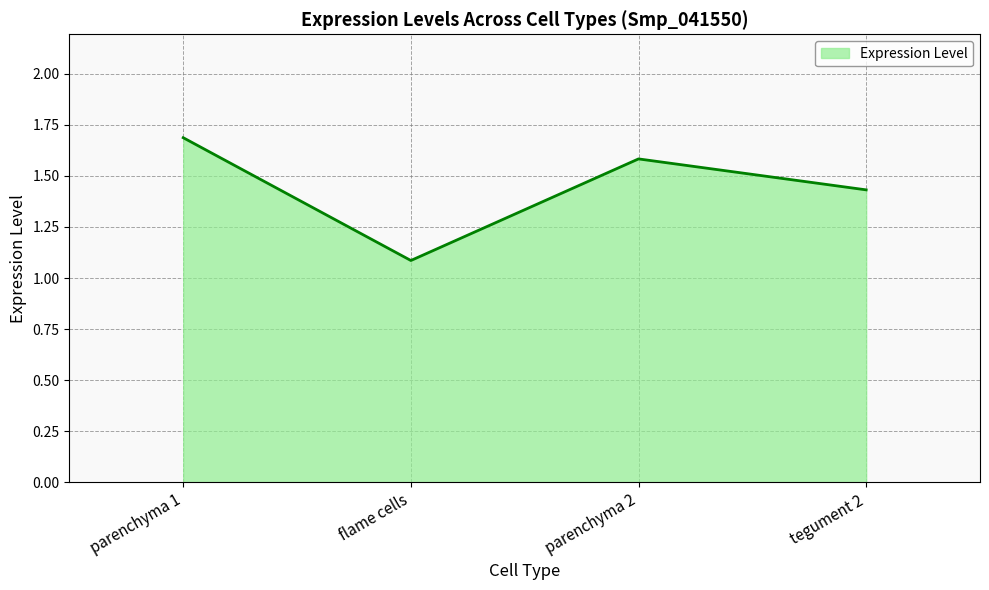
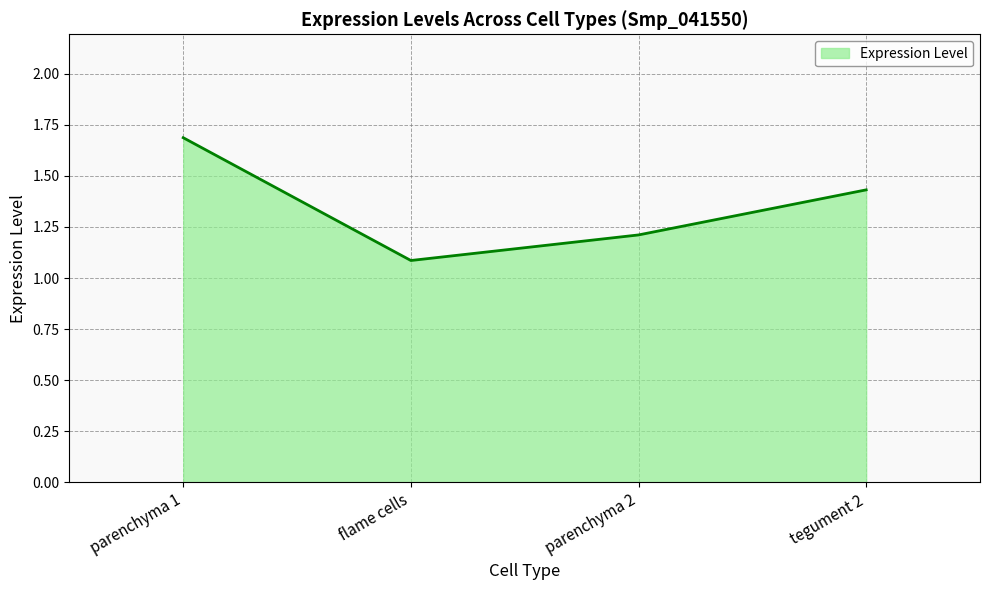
parenchyma 2: 1.58 -> 1.21
